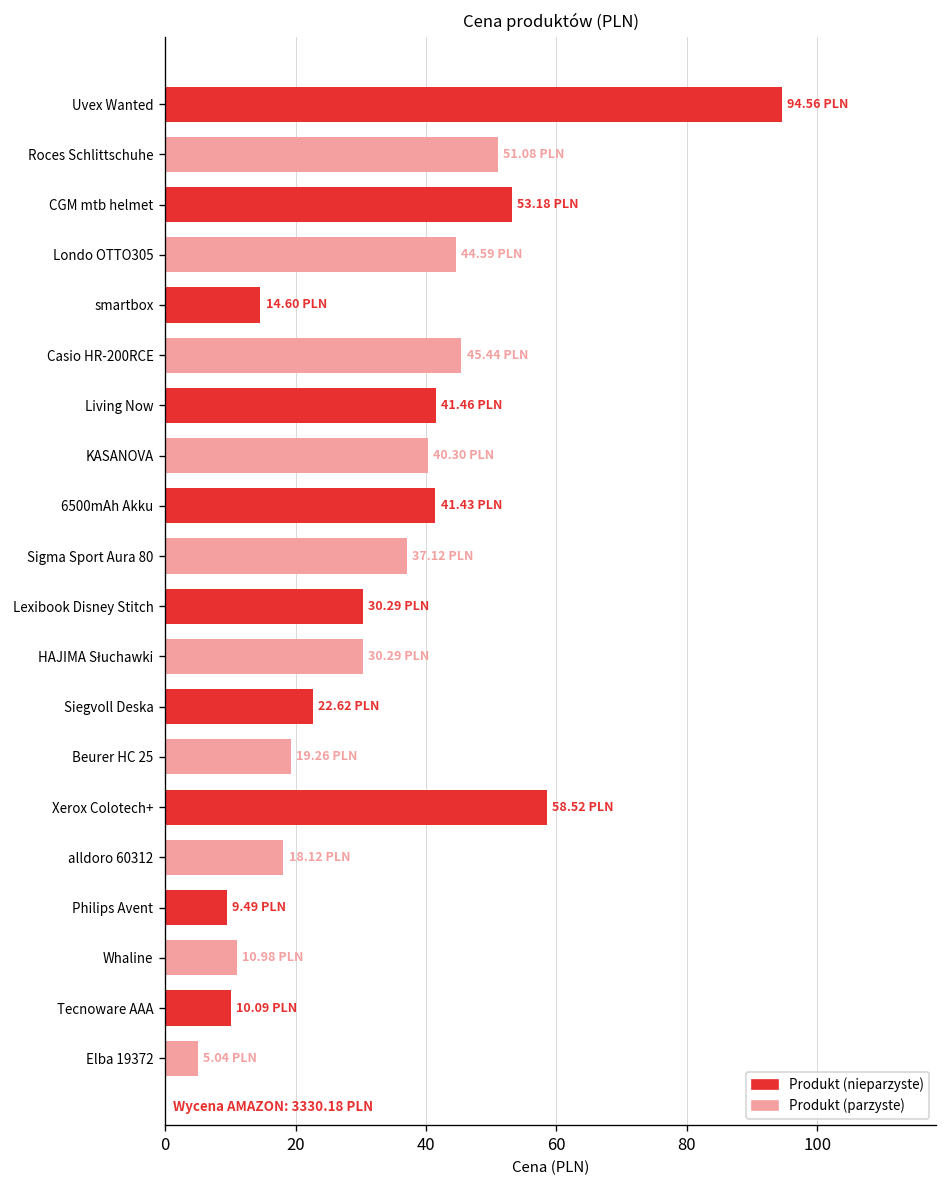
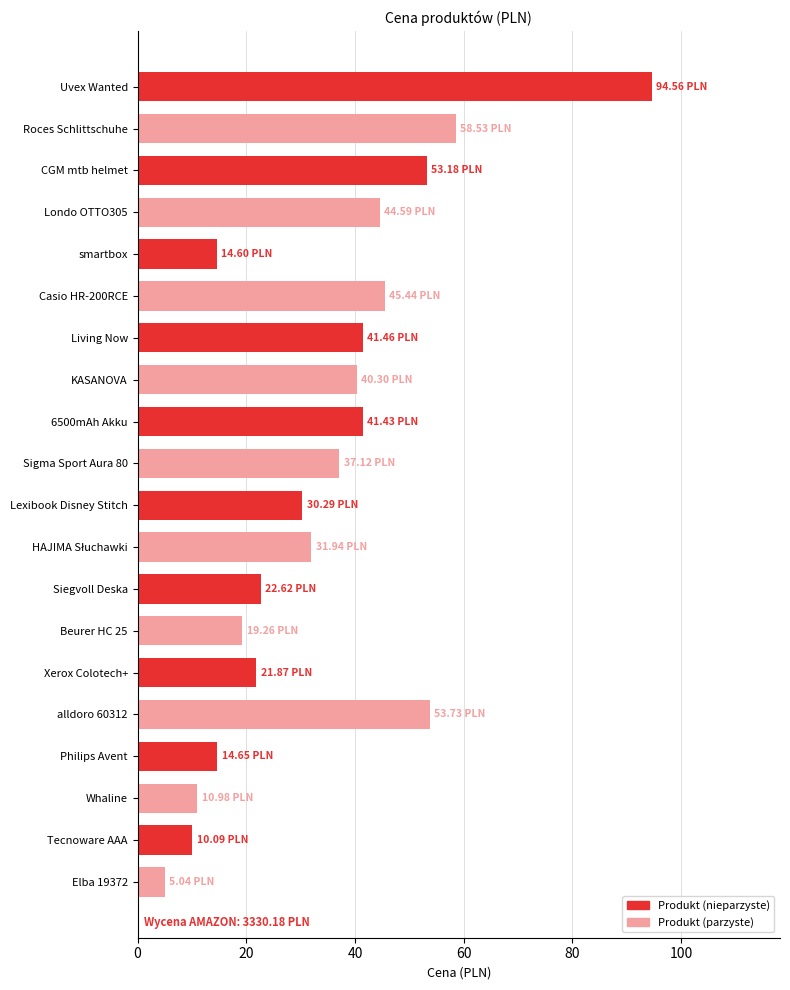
Produkt (parzyste), Roces Schlittschuhe: 51.08 -> 58.53
Produkt (parzyste), HAJIMA Słuchawki: 30.29 -> 31.94
Produkt (nieparzyste), Xerox Colotech+: 58.52 -> 21.87
Produkt (parzyste), alldoro 60312: 18.12 -> 53.73
Produkt (nieparzyste), Philips Avent: 9.49 -> 14.65
